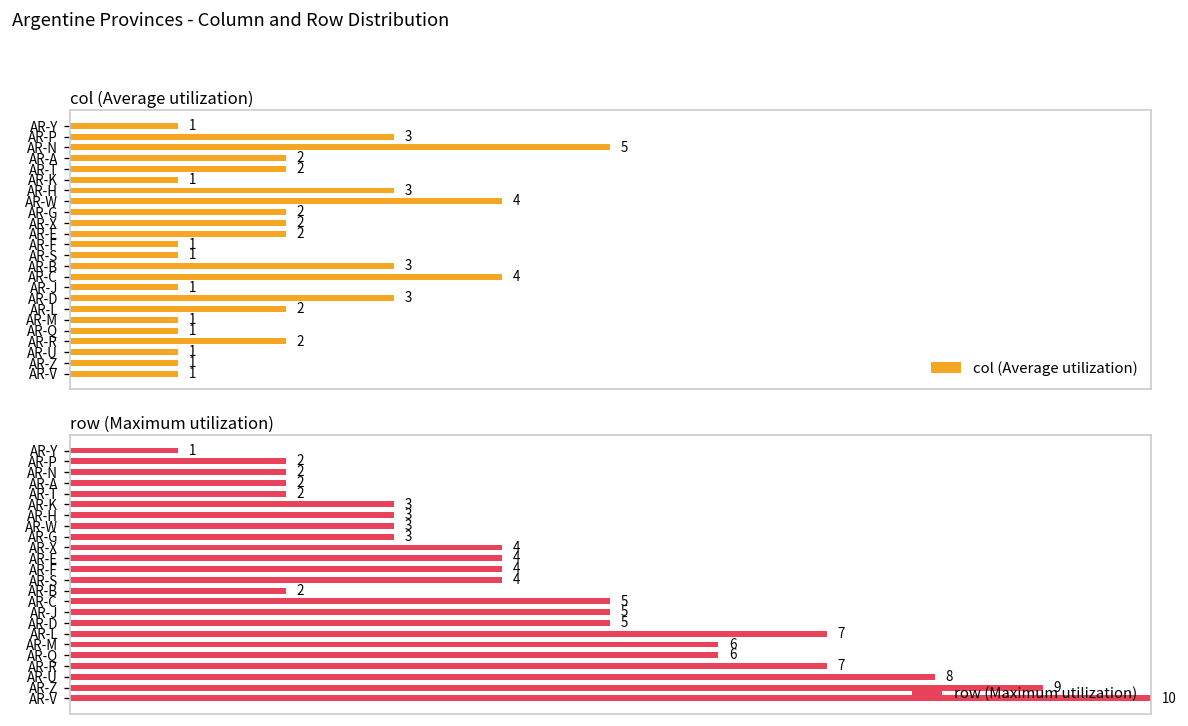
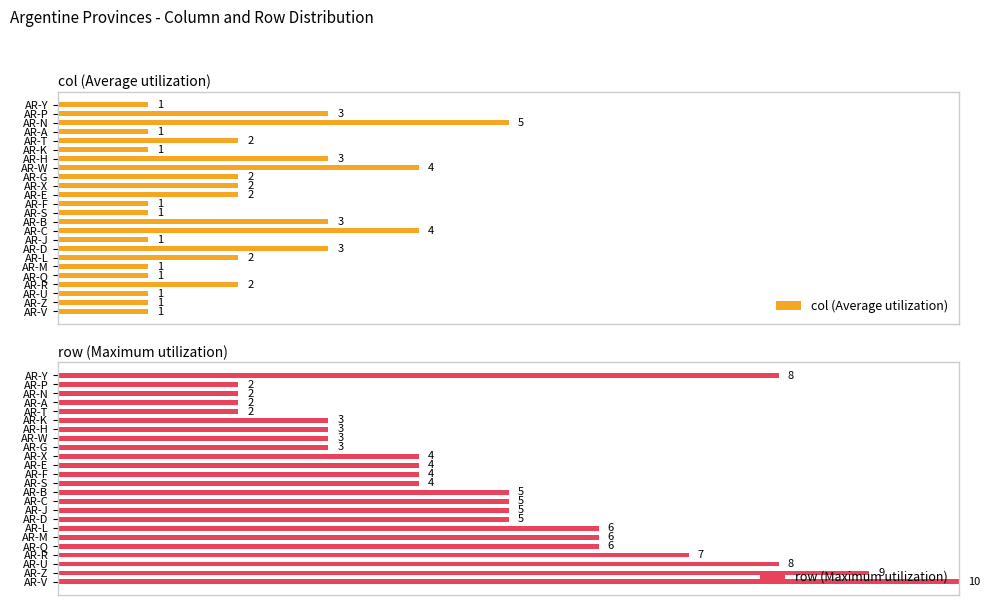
col (Average utilization), AR-A: 2 -> 1
row (Maximum utilization), AR-Y: 1 -> 8
row (Maximum utilization), AR-B: 2 -> 5
row (Maximum utilization), AR-L: 7 -> 6
